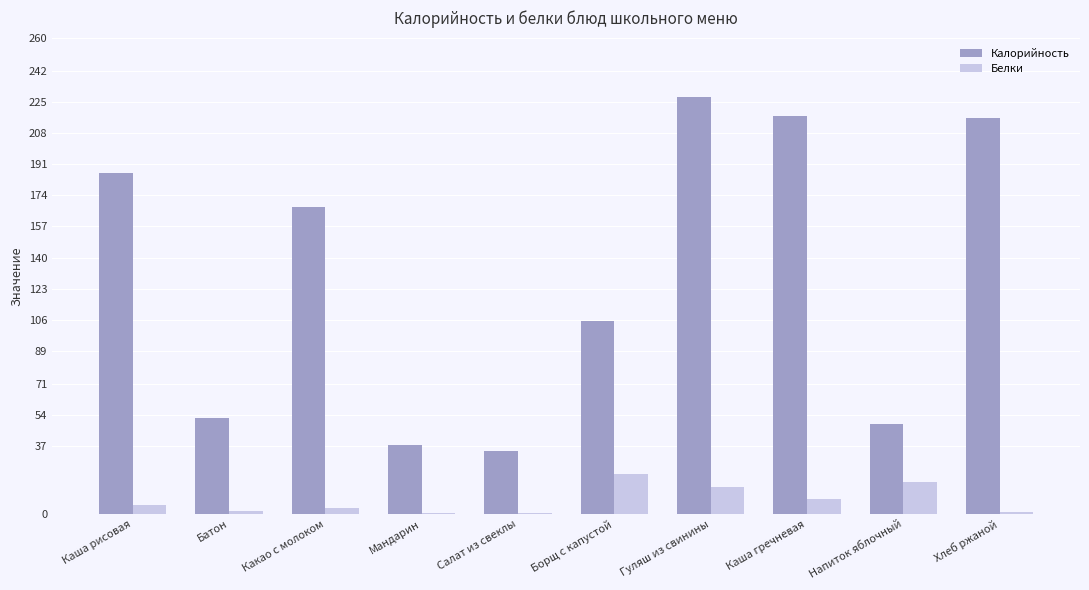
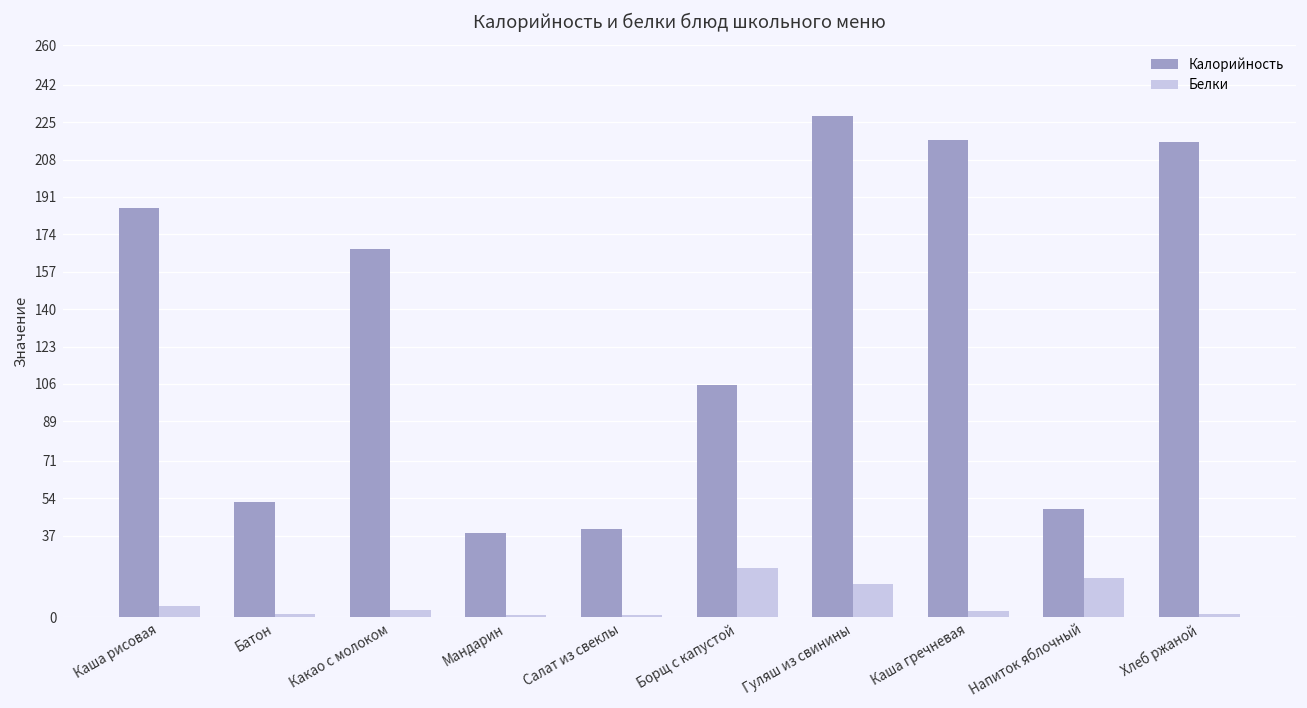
Калорийность, Салат из свеклы: 34 -> 40
Белки, Каша гречневая: 8 -> 3
